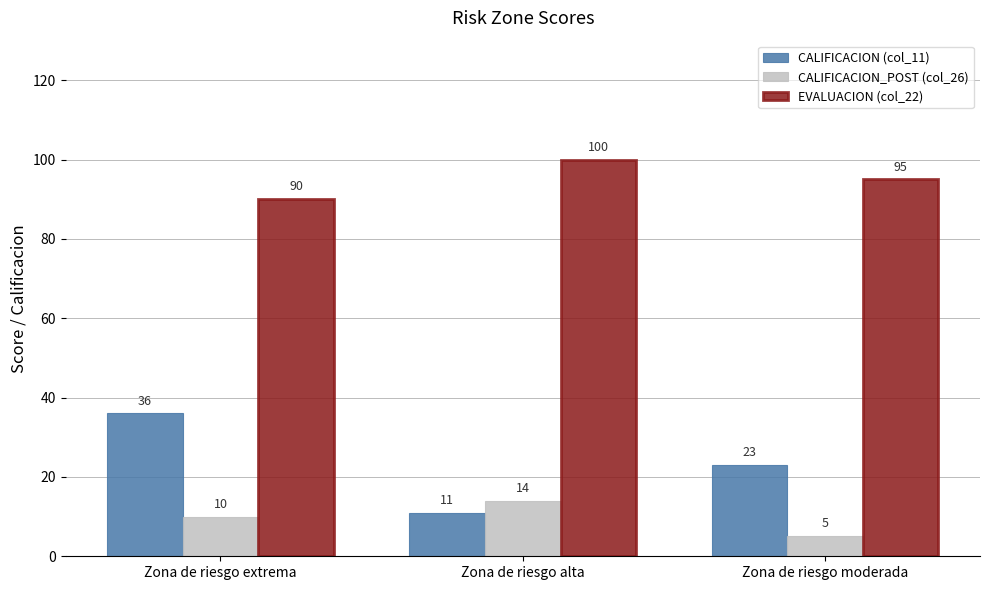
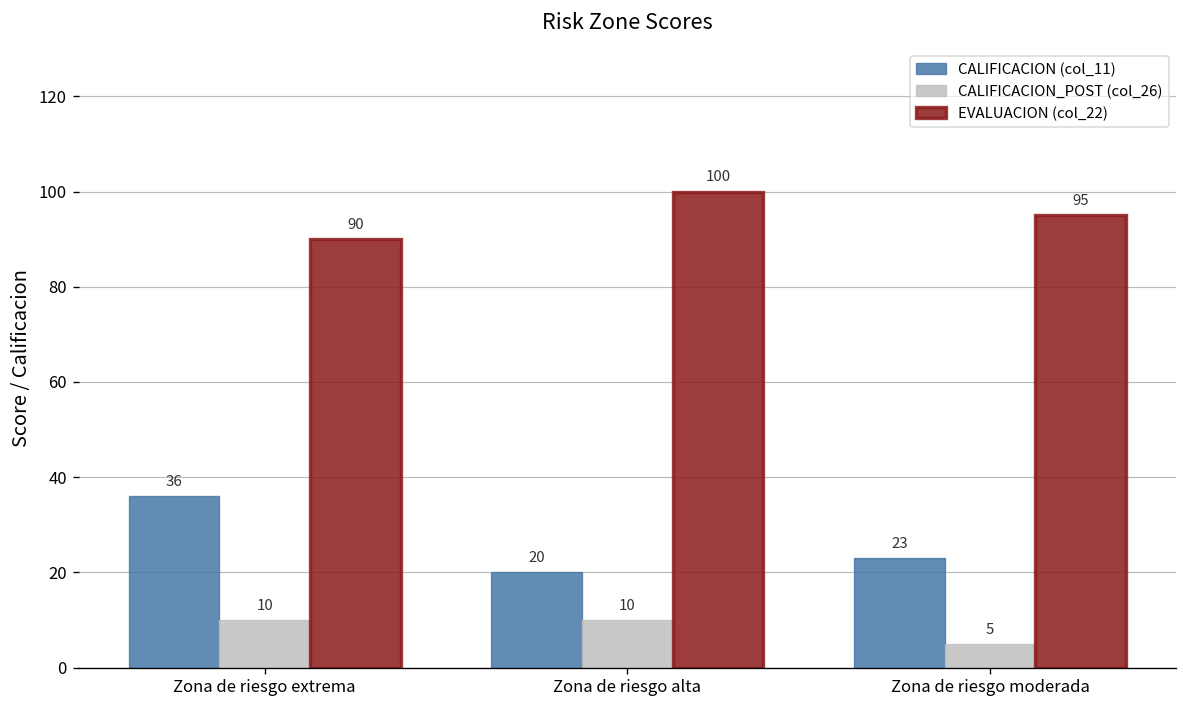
CALIFICACION (col_11), Zona de riesgo alta: 11 -> 20
CALIFICACION_POST (col_26), Zona de riesgo alta: 14 -> 10
